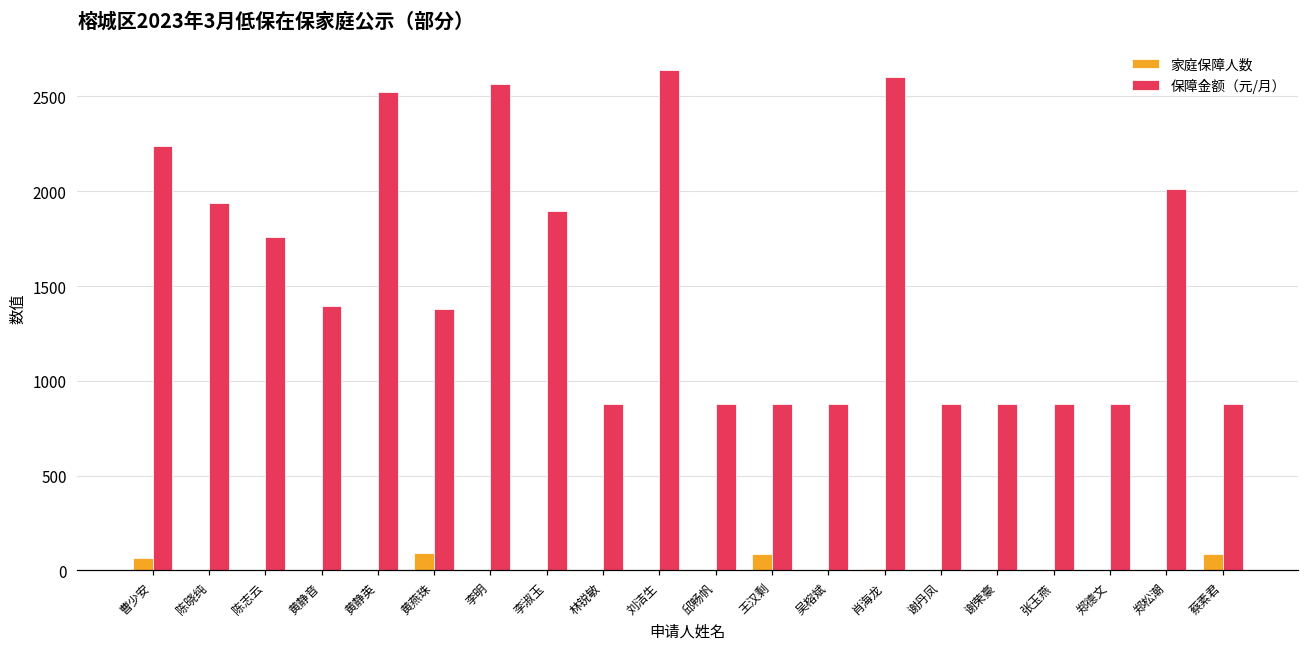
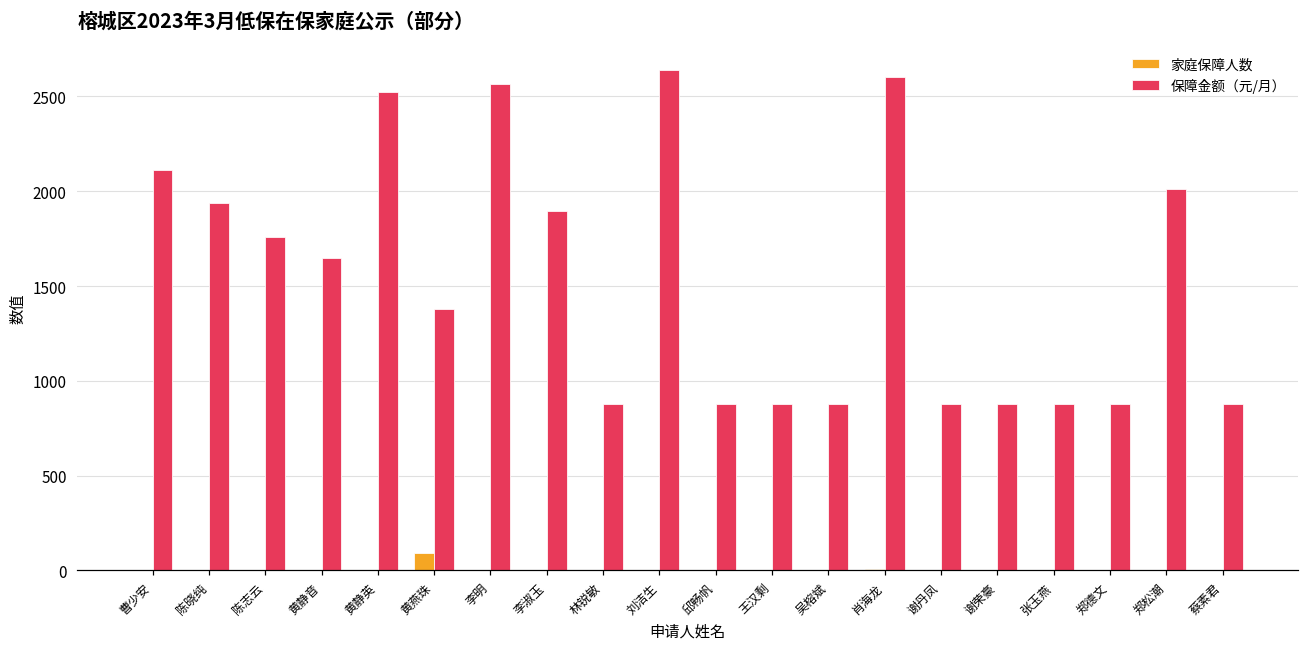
家庭保障人数, 曹少安: 60 -> 0
保障金额（元/月）, 曹少安: 2240 -> 2110
保障金额（元/月）, 黄静音: 1400 -> 1650
家庭保障人数, 王汉剩: 90 -> 0
家庭保障人数, 蔡素君: 80 -> 0
